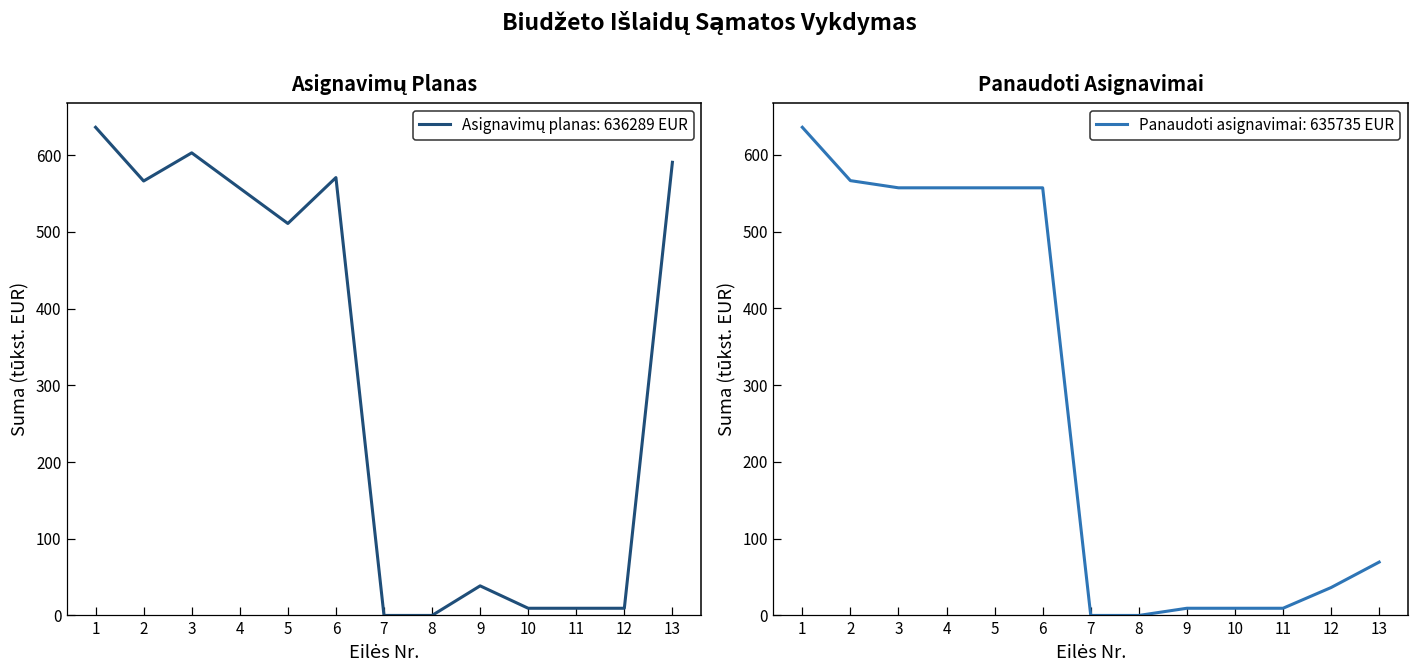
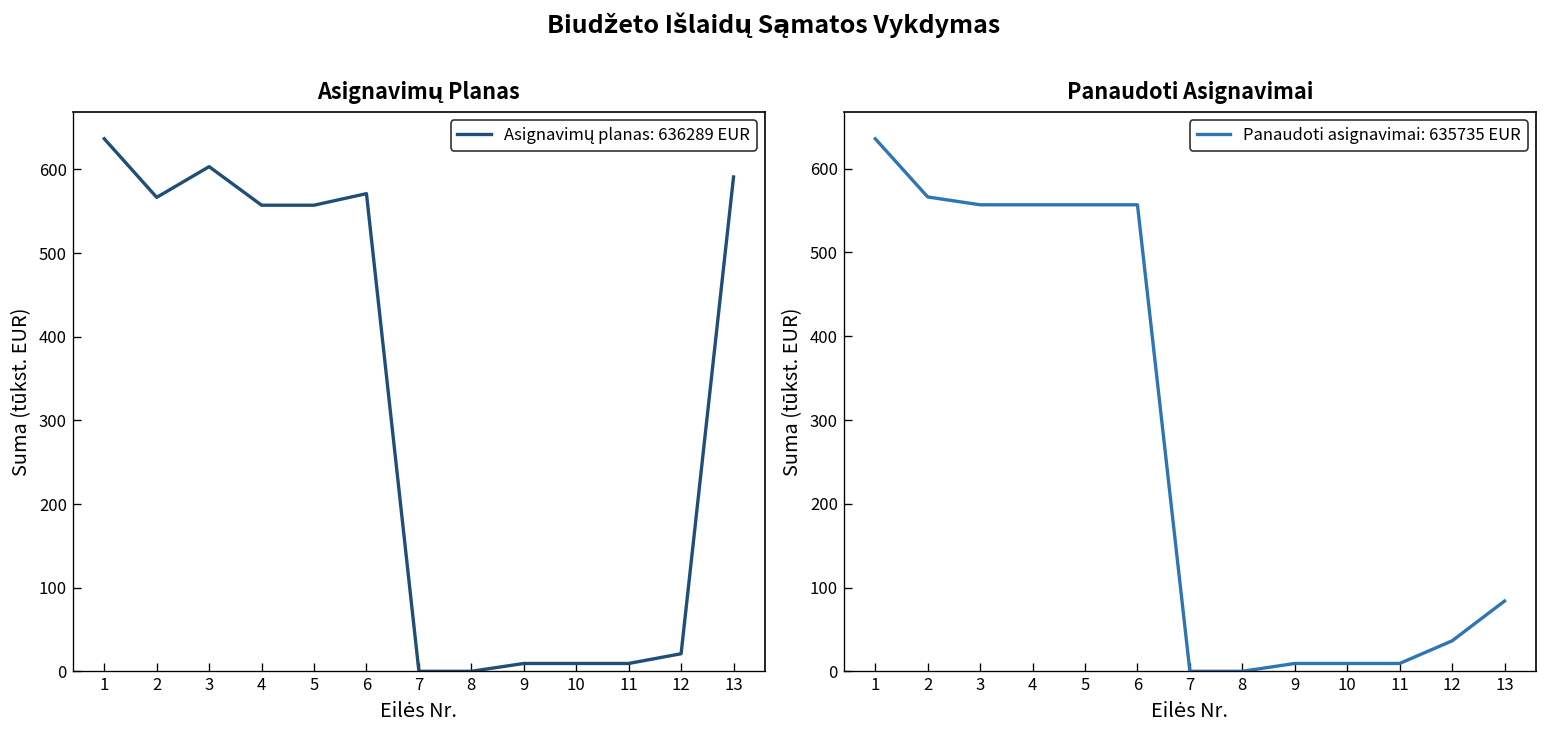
Asignavimų Planas, 5: 510 -> 560
Asignavimų Planas, 9: 40 -> 10
Asignavimų Planas, 12: 10 -> 20
Panaudoti Asignavimai, 13: 70 -> 80
